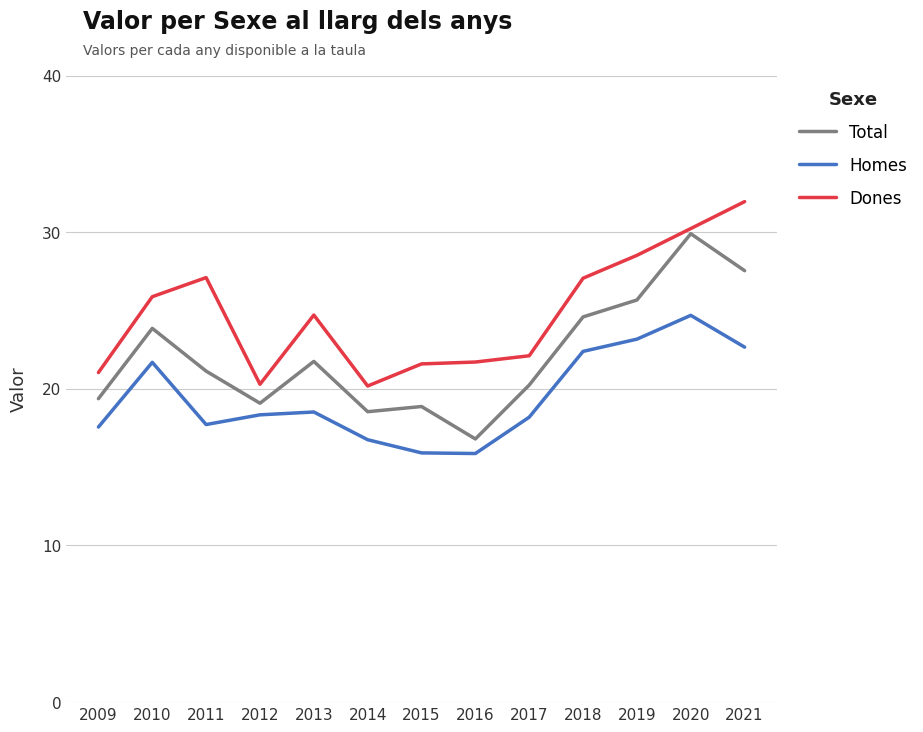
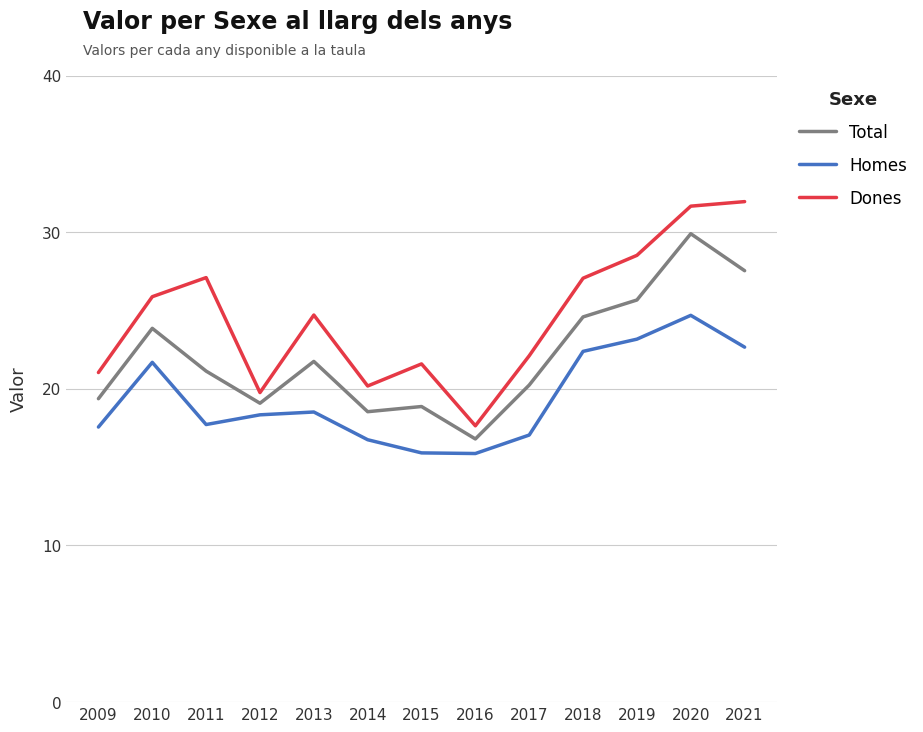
Dones, 2012: 20.3 -> 19.8
Dones, 2016: 21.7 -> 17.6
Homes, 2017: 18.2 -> 17.1
Dones, 2020: 30.2 -> 31.7
